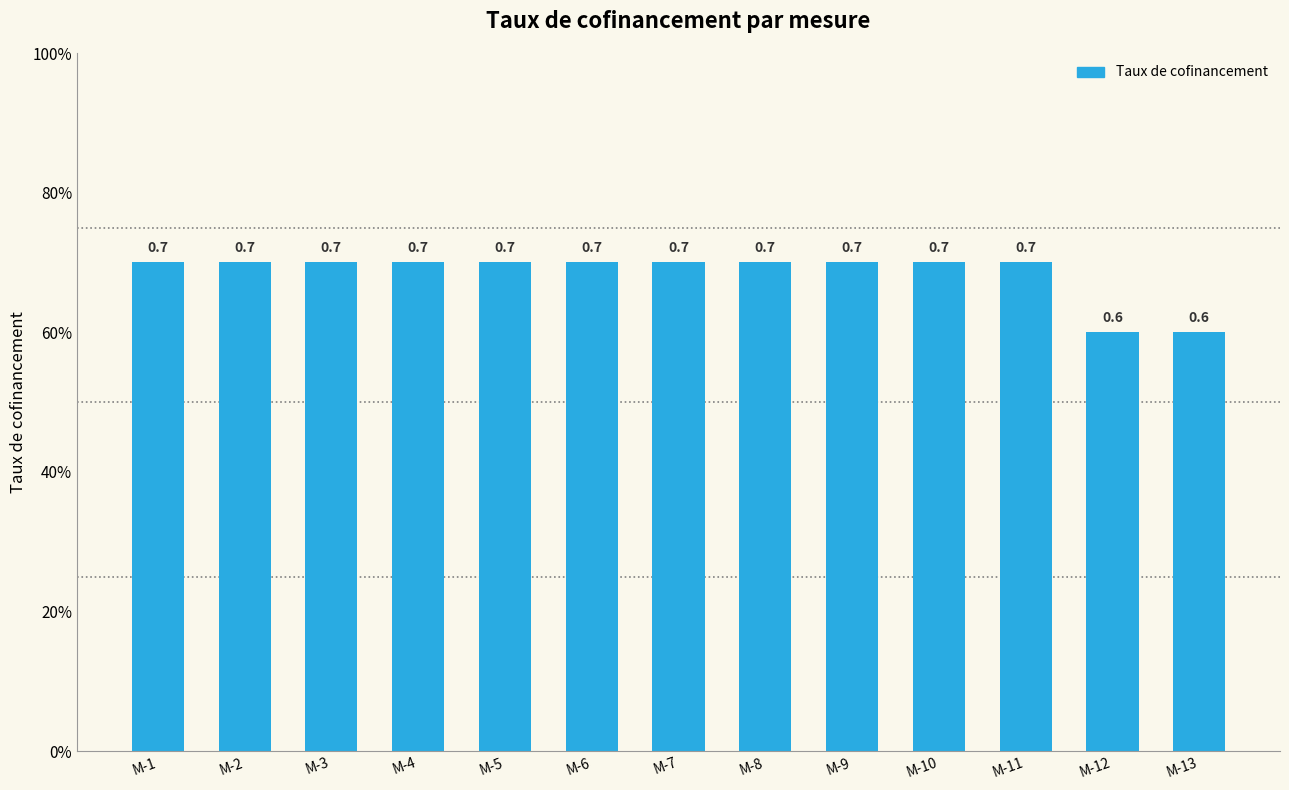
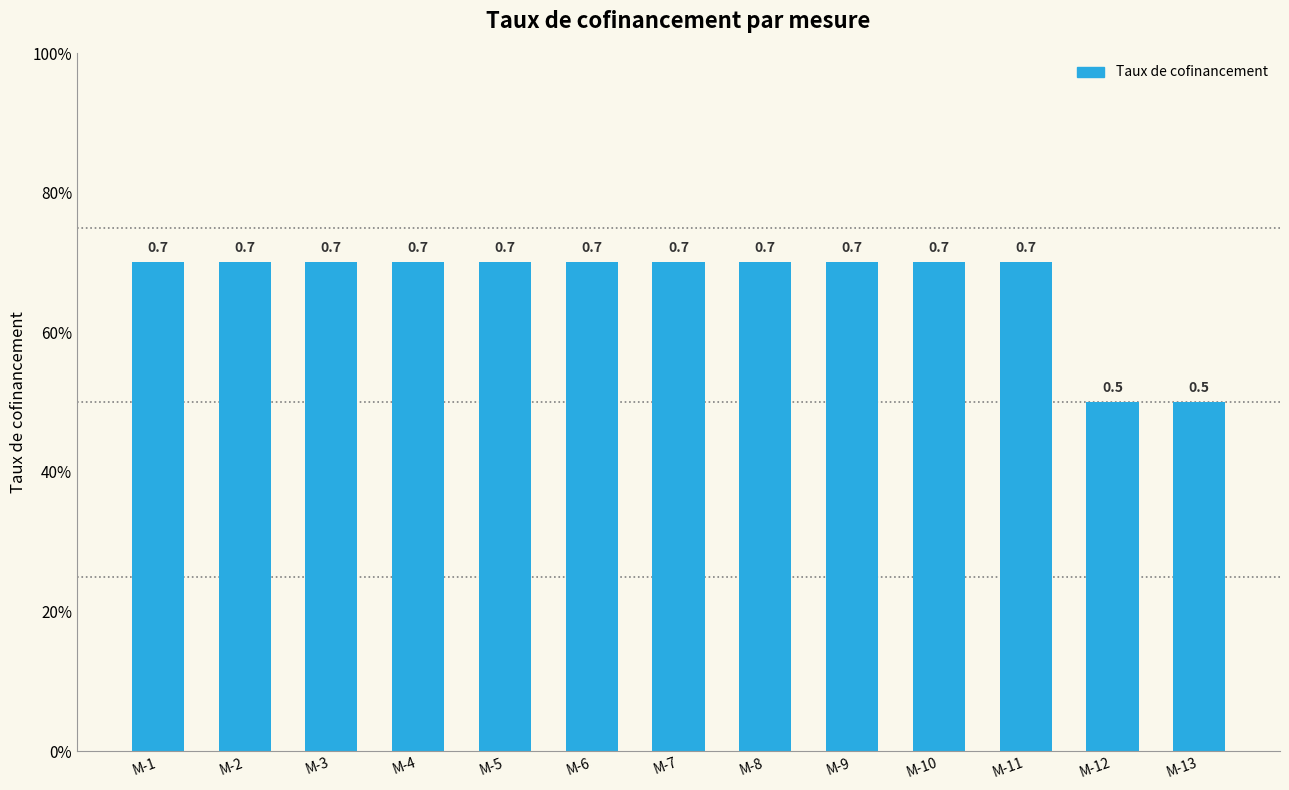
M-12: 0.6 -> 0.5
M-13: 0.6 -> 0.5
